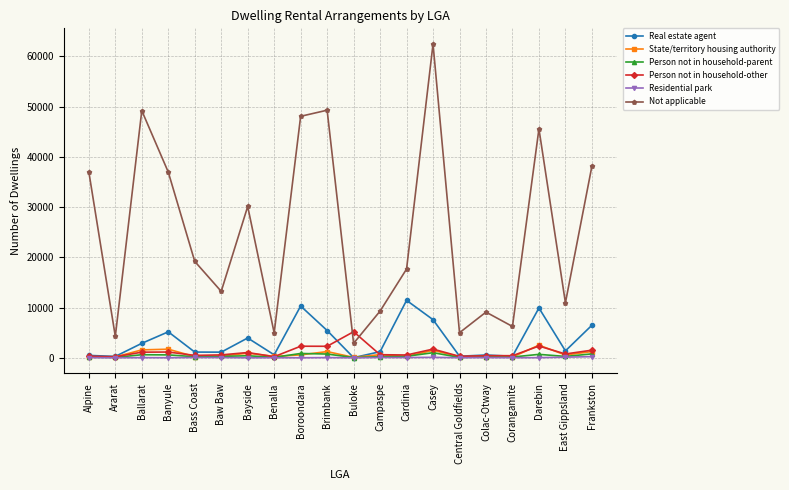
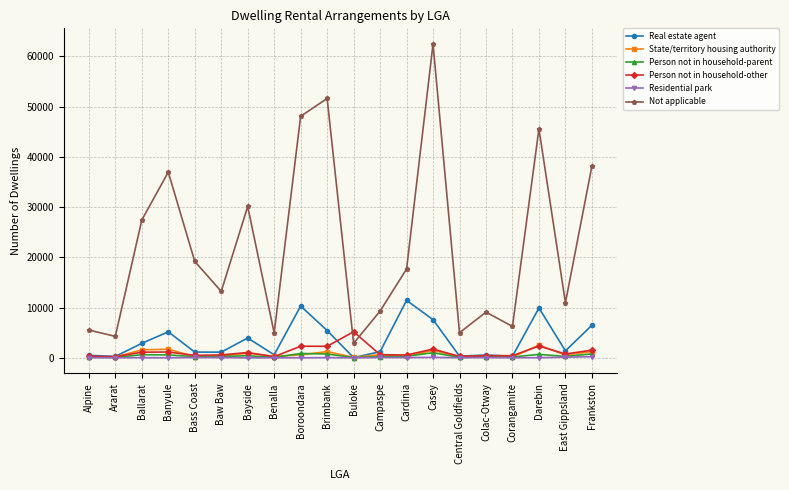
Not applicable, Alpine: 37000 -> 6000
Not applicable, Ballarat: 49000 -> 27000
Not applicable, Brimbank: 49000 -> 52000
